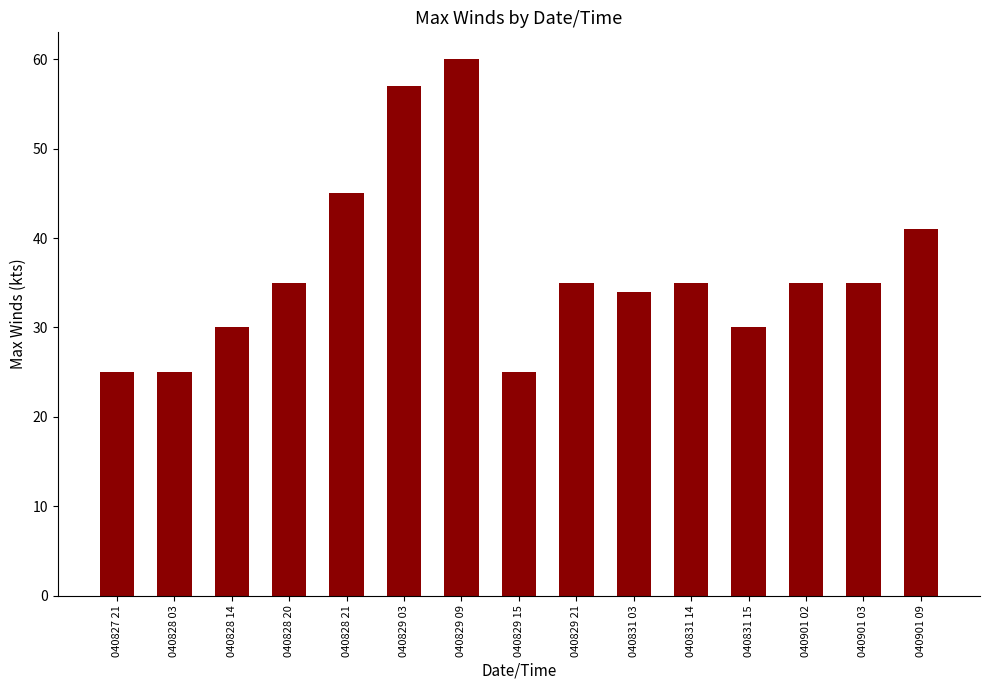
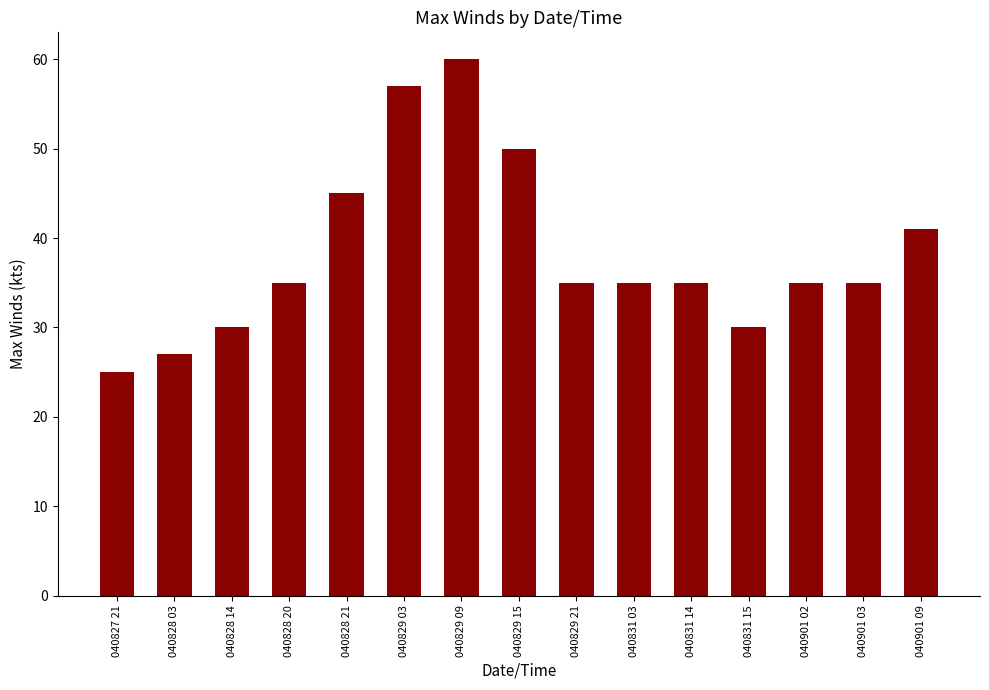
040828 03: 25 -> 27
040829 15: 25 -> 50
040831 03: 34 -> 35
